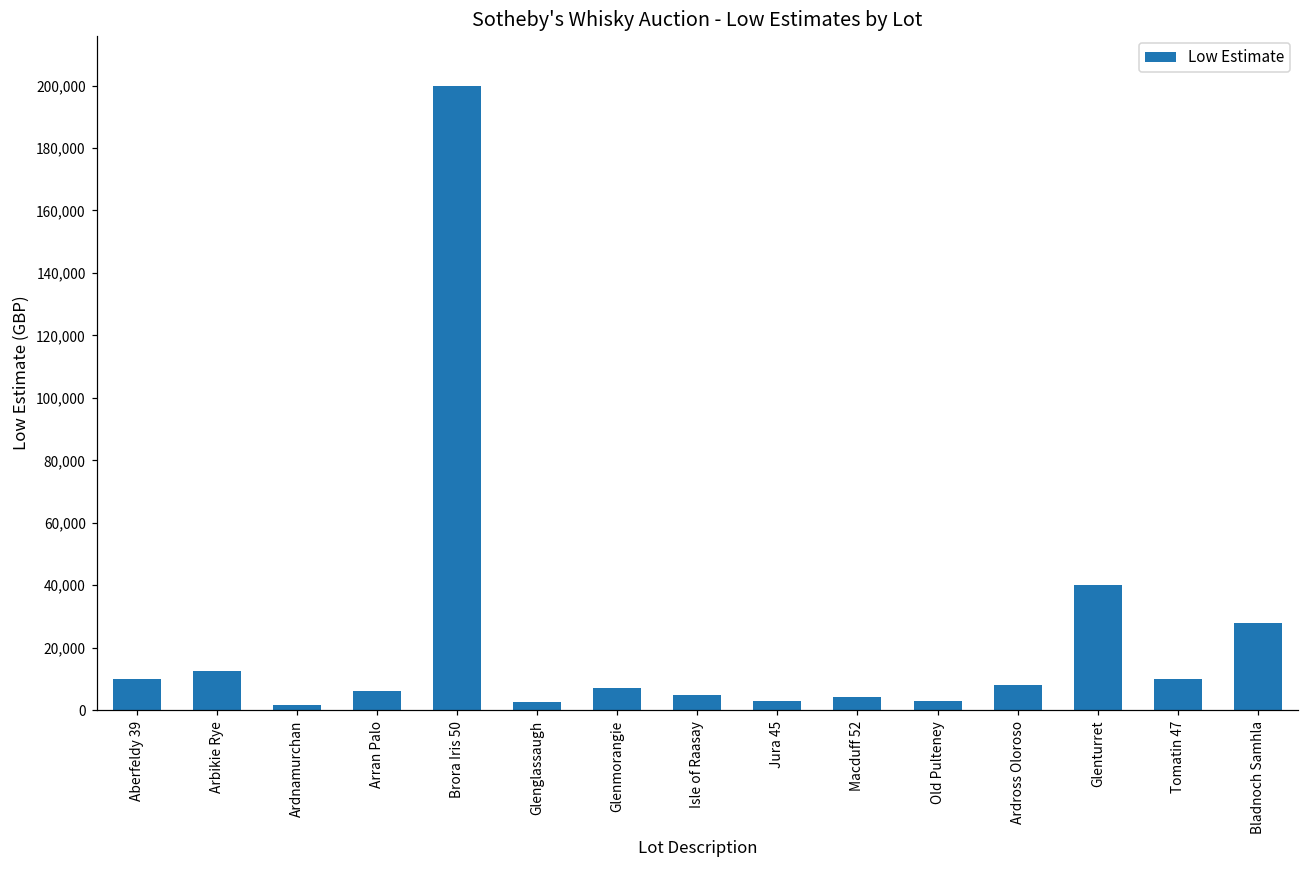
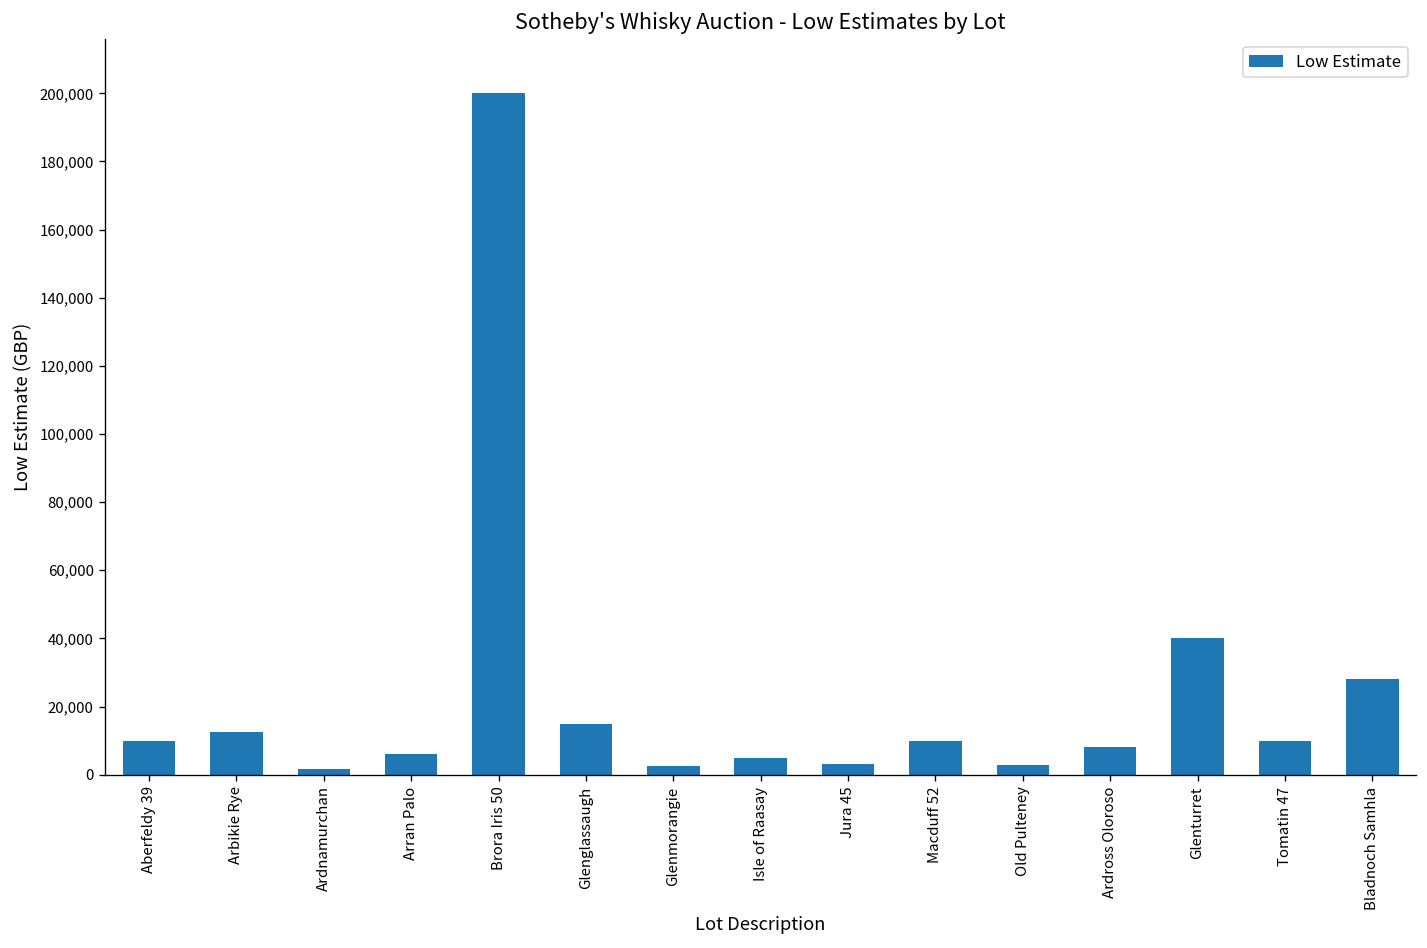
Glenglassaugh: 3,000 -> 15,000
Glenmorangie: 7,000 -> 2,000
Macduff 52: 4,000 -> 10,000
